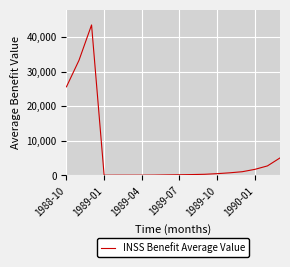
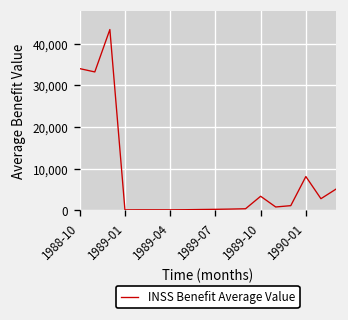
1988-10: 26,000 -> 34,000
1989-10: 1,000 -> 3,000
1990-01: 2,000 -> 8,000
